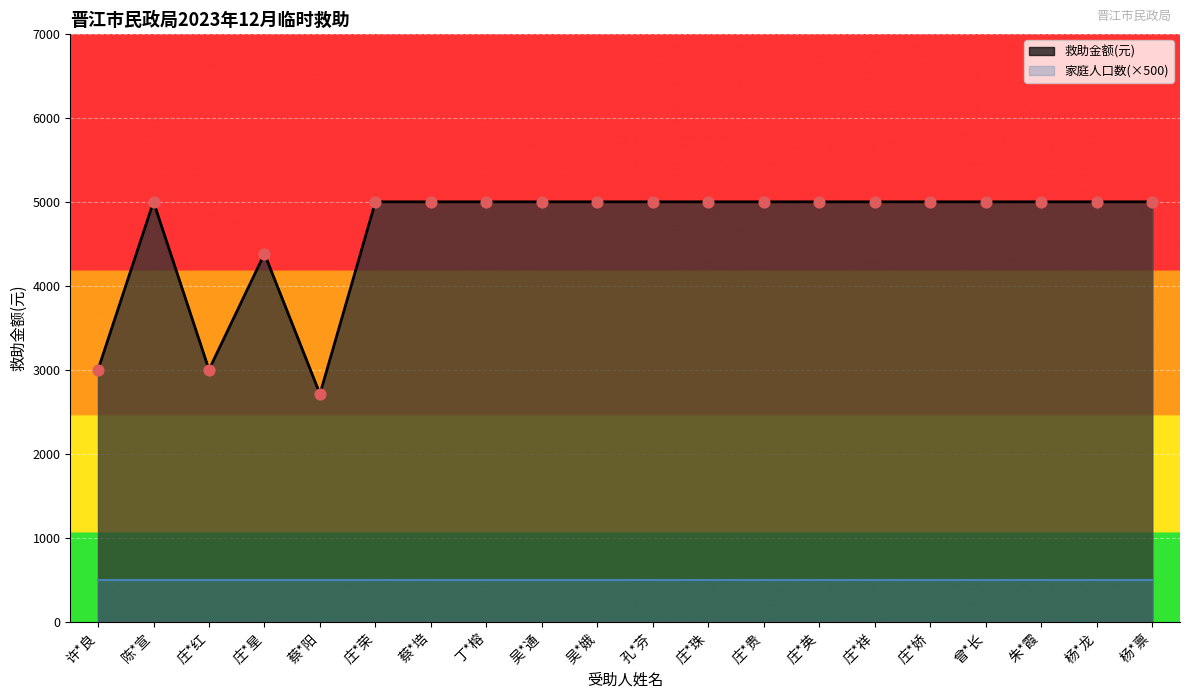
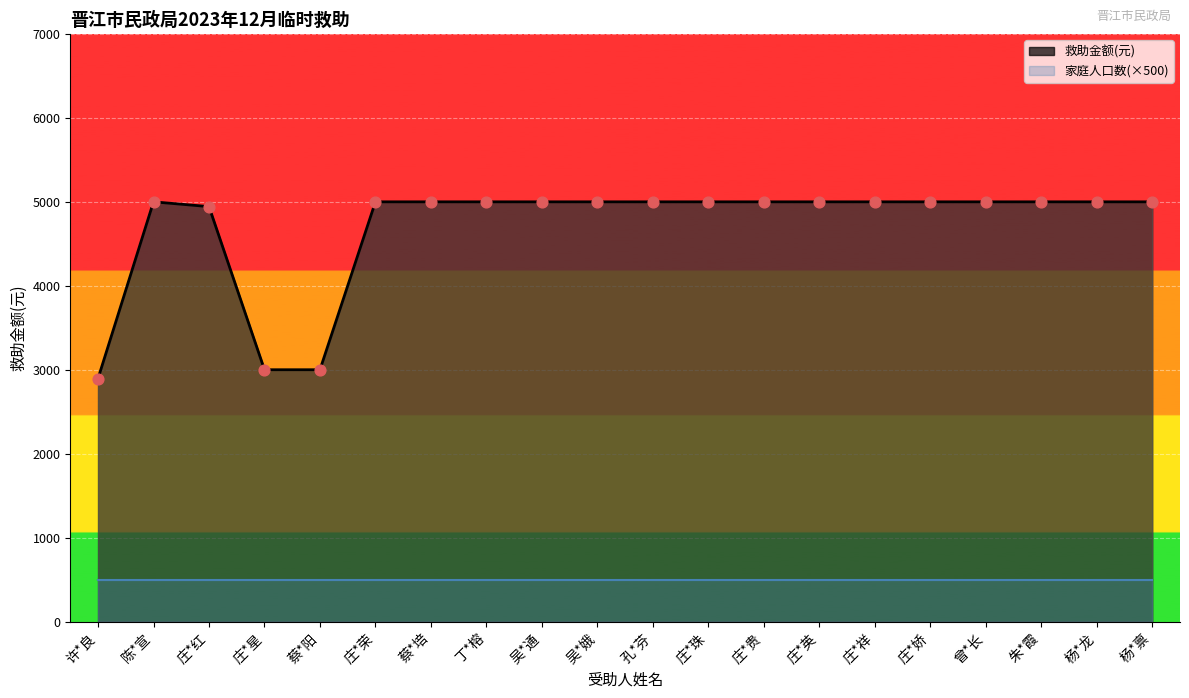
救助金额(元), 许*良: 3000 -> 2900
救助金额(元), 庄*红: 3000 -> 4900
救助金额(元), 庄*星: 4400 -> 3000
救助金额(元), 蔡*阳: 2700 -> 3000
